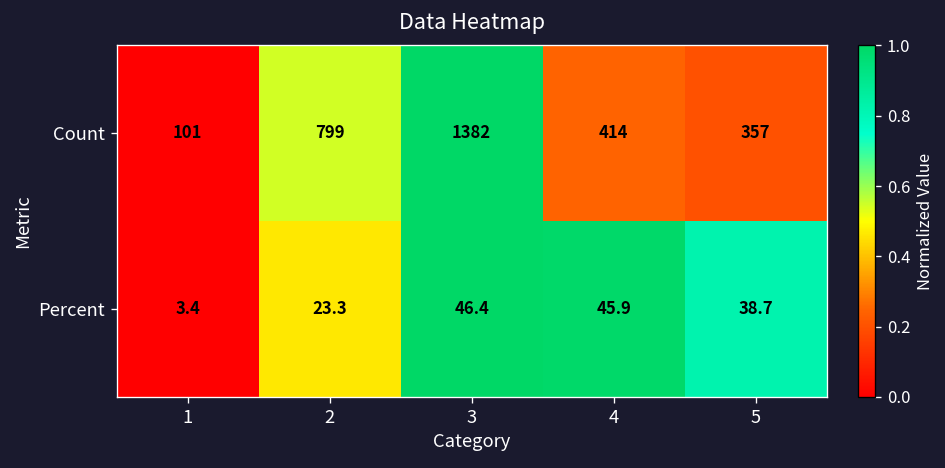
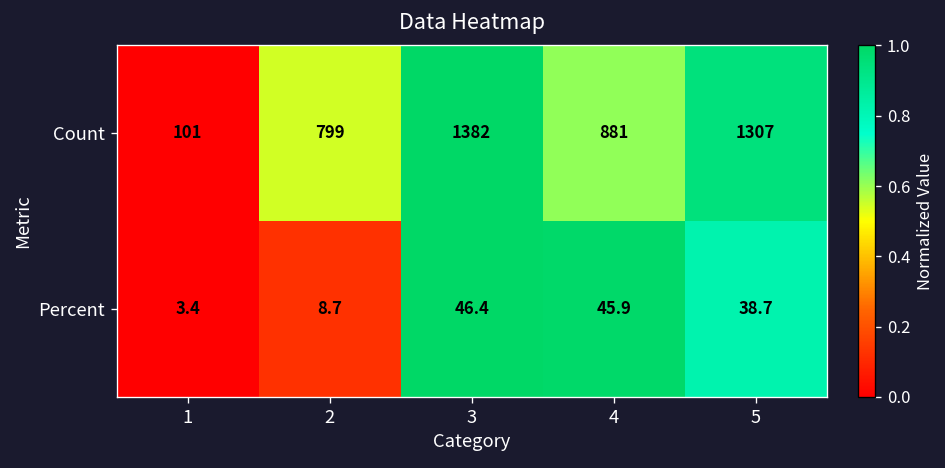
Count, 4: 414 -> 881
Count, 5: 357 -> 1307
Percent, 2: 23.3 -> 8.7
